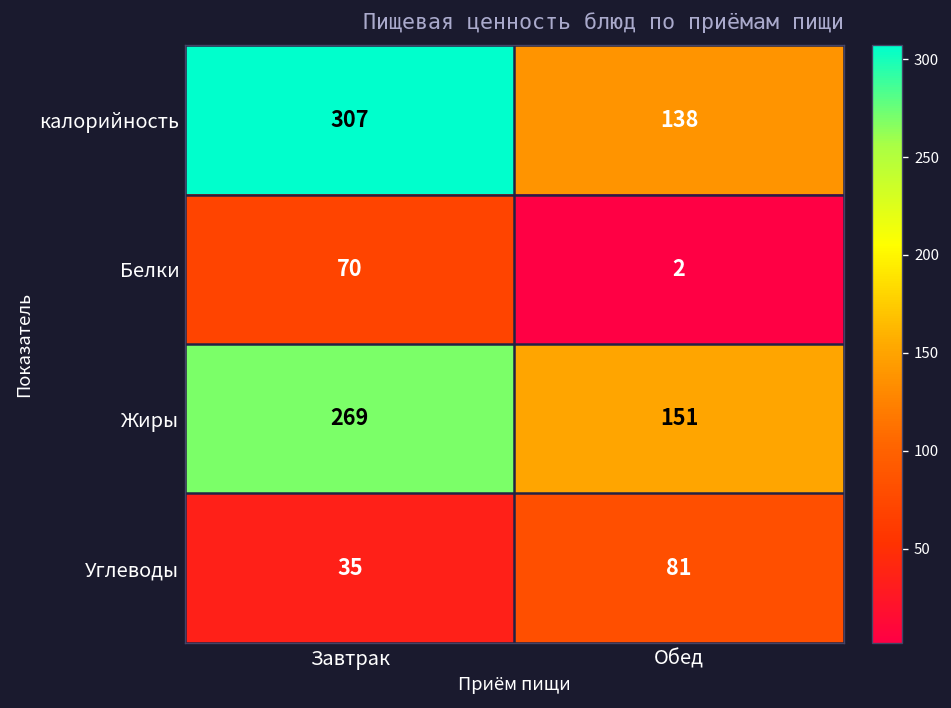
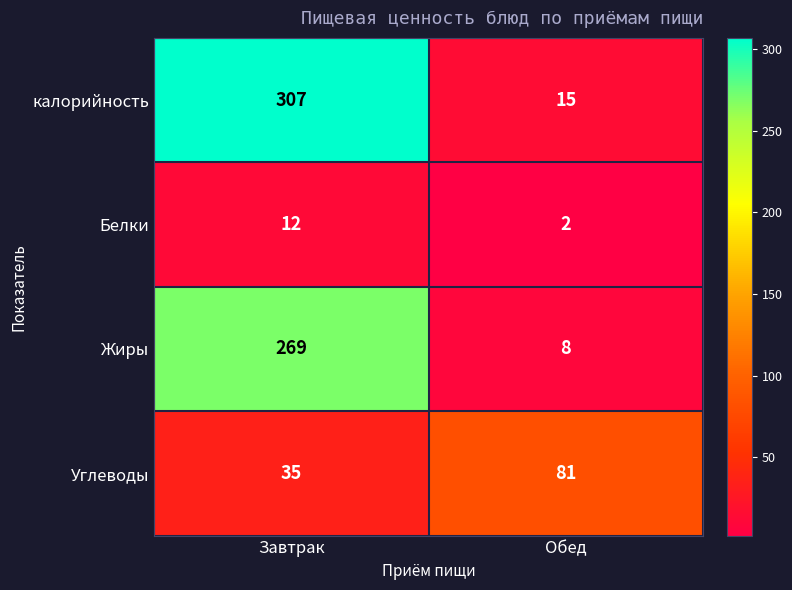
калорийность, Обед: 138 -> 15
Белки, Завтрак: 70 -> 12
Жиры, Обед: 151 -> 8
